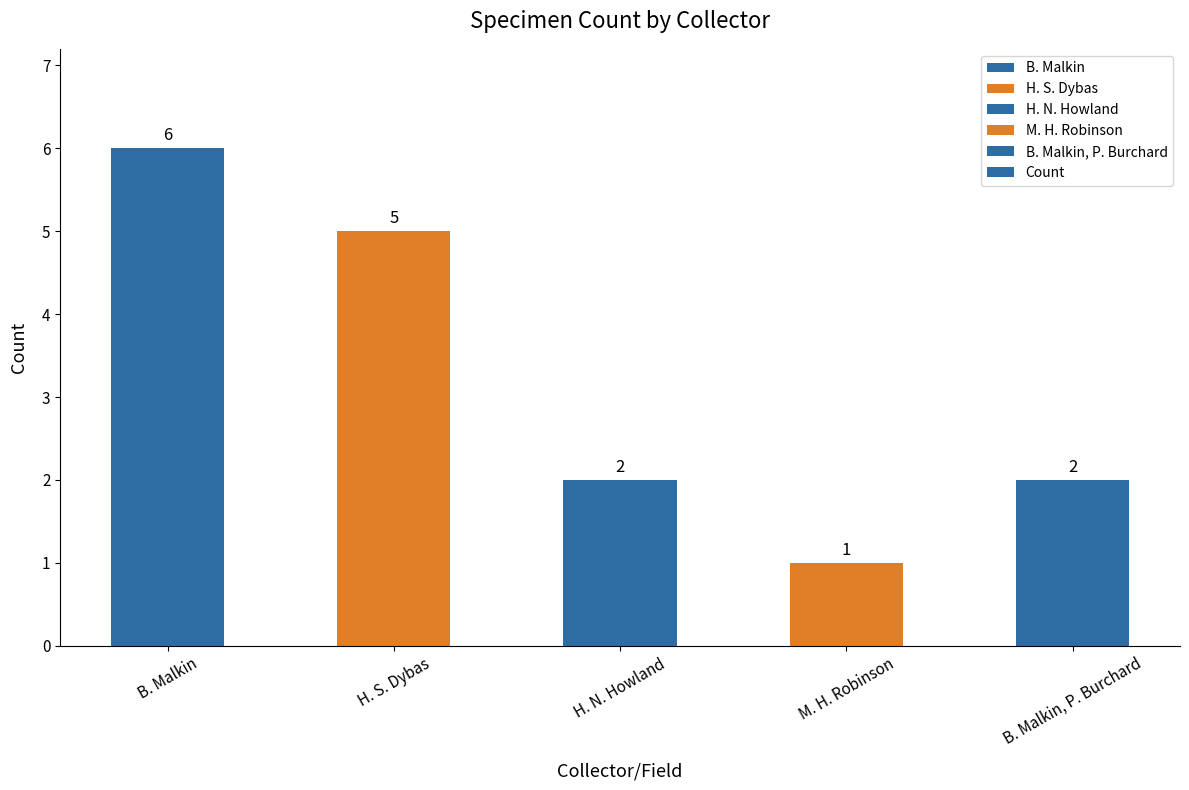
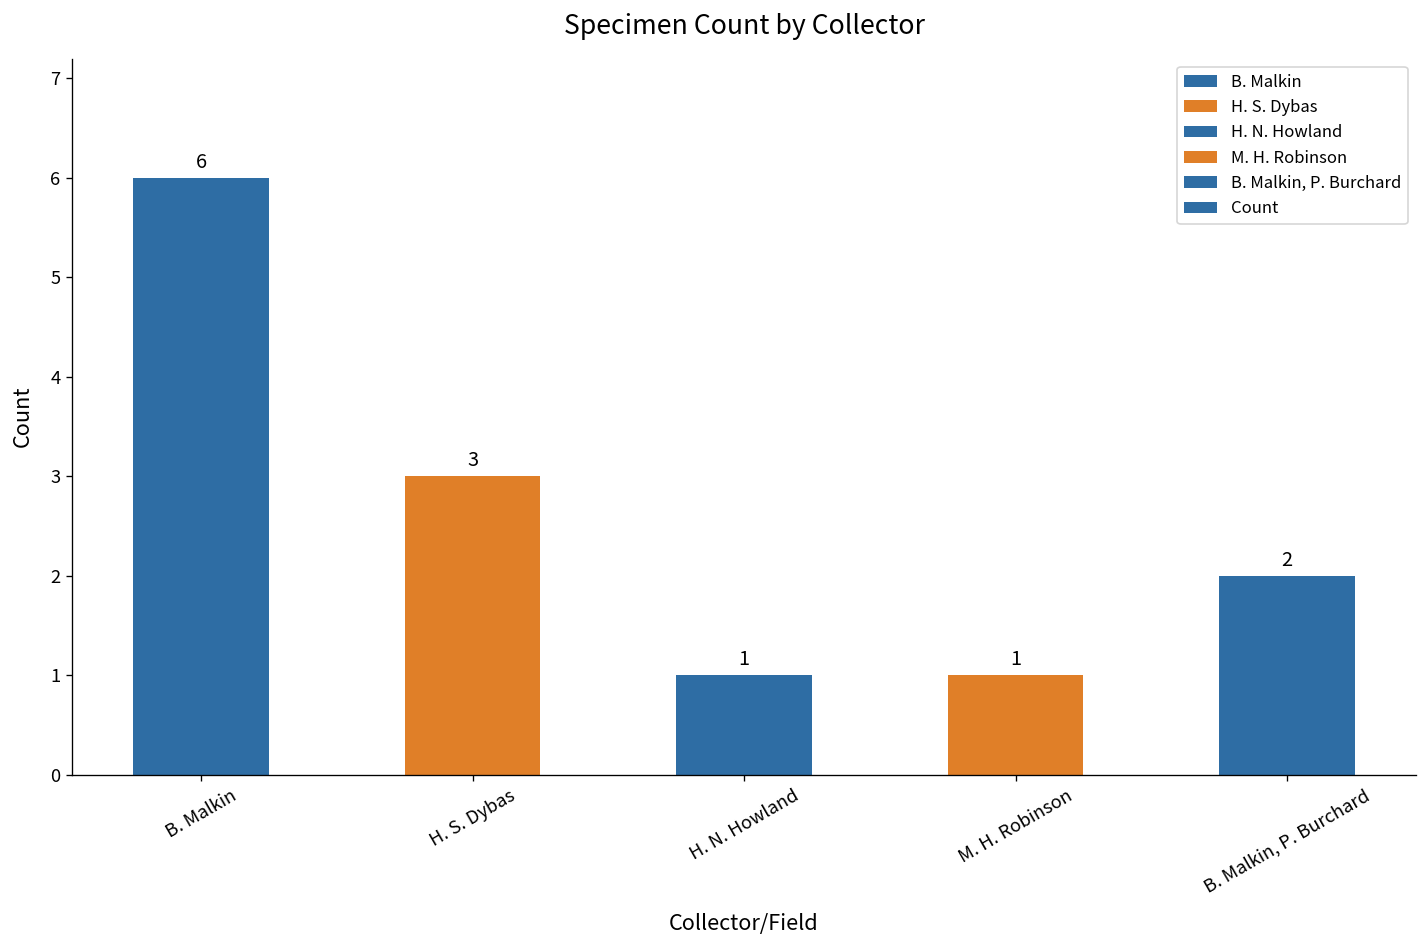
H. S. Dybas: 5 -> 3
H. N. Howland: 2 -> 1
